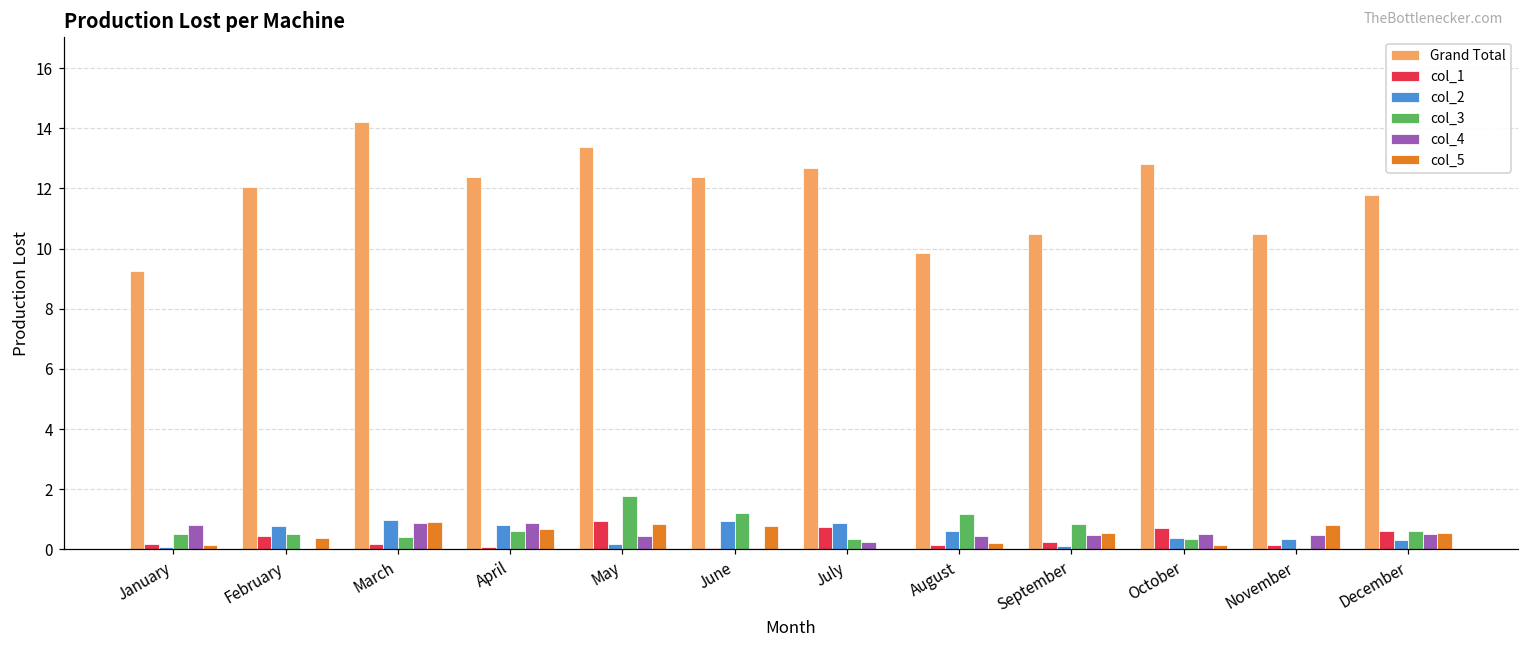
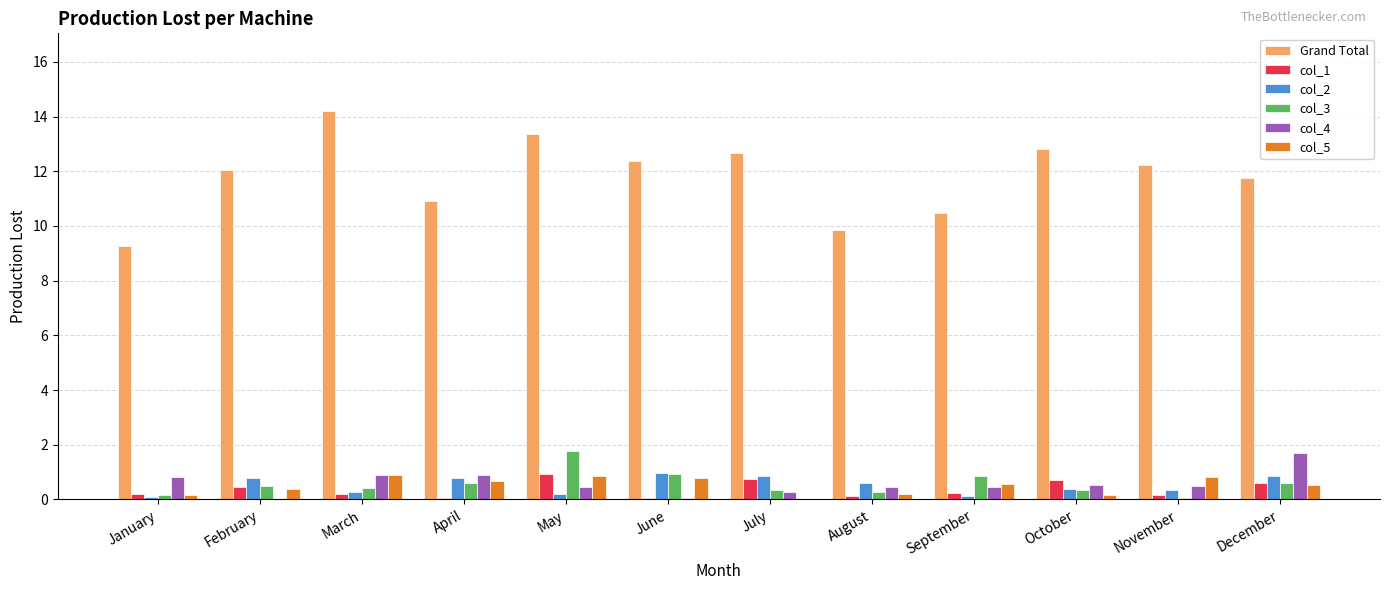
col_3, January: 0.5 -> 0.2
col_2, March: 1.0 -> 0.3
Grand Total, April: 12.4 -> 10.9
col_3, June: 1.2 -> 0.9
col_3, August: 1.2 -> 0.3
Grand Total, November: 10.5 -> 12.2
col_2, December: 0.3 -> 0.9
col_4, December: 0.5 -> 1.7
